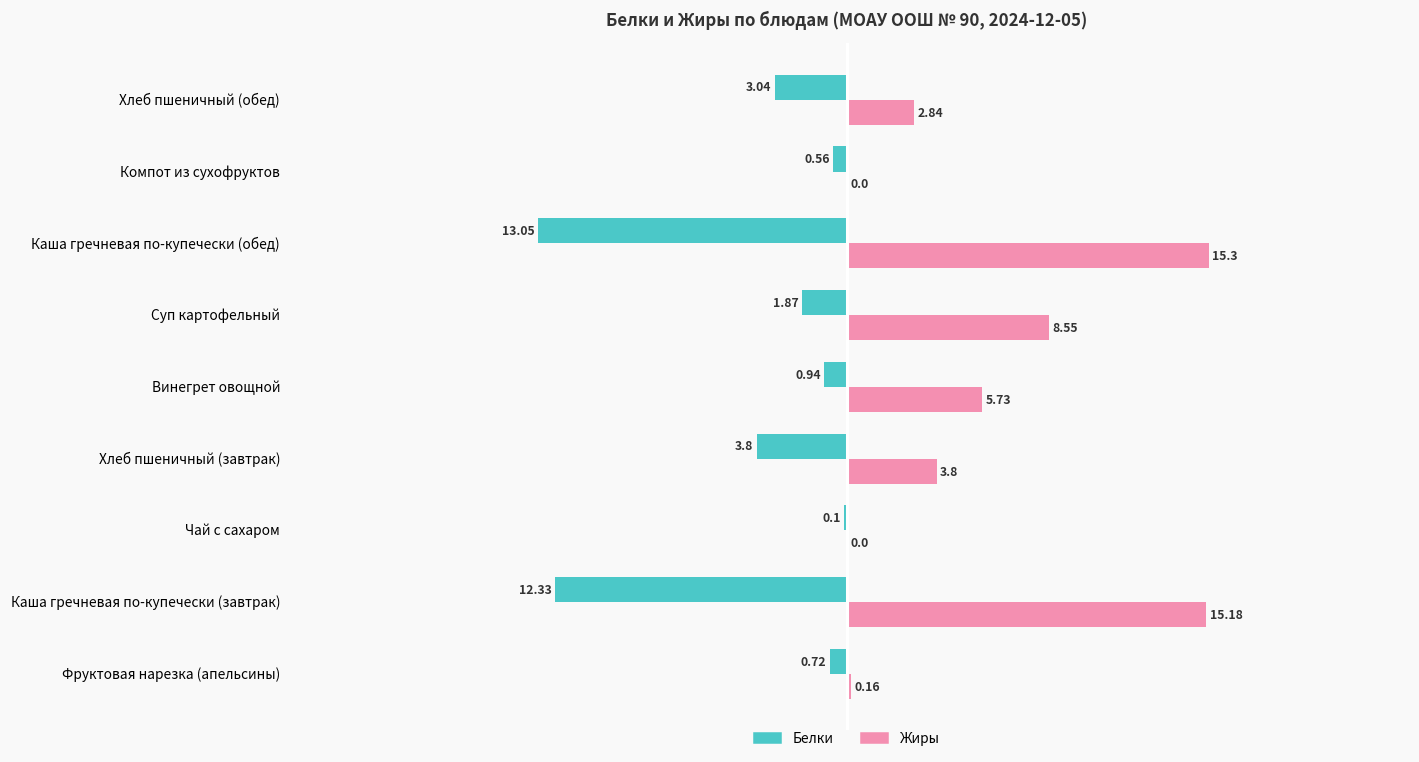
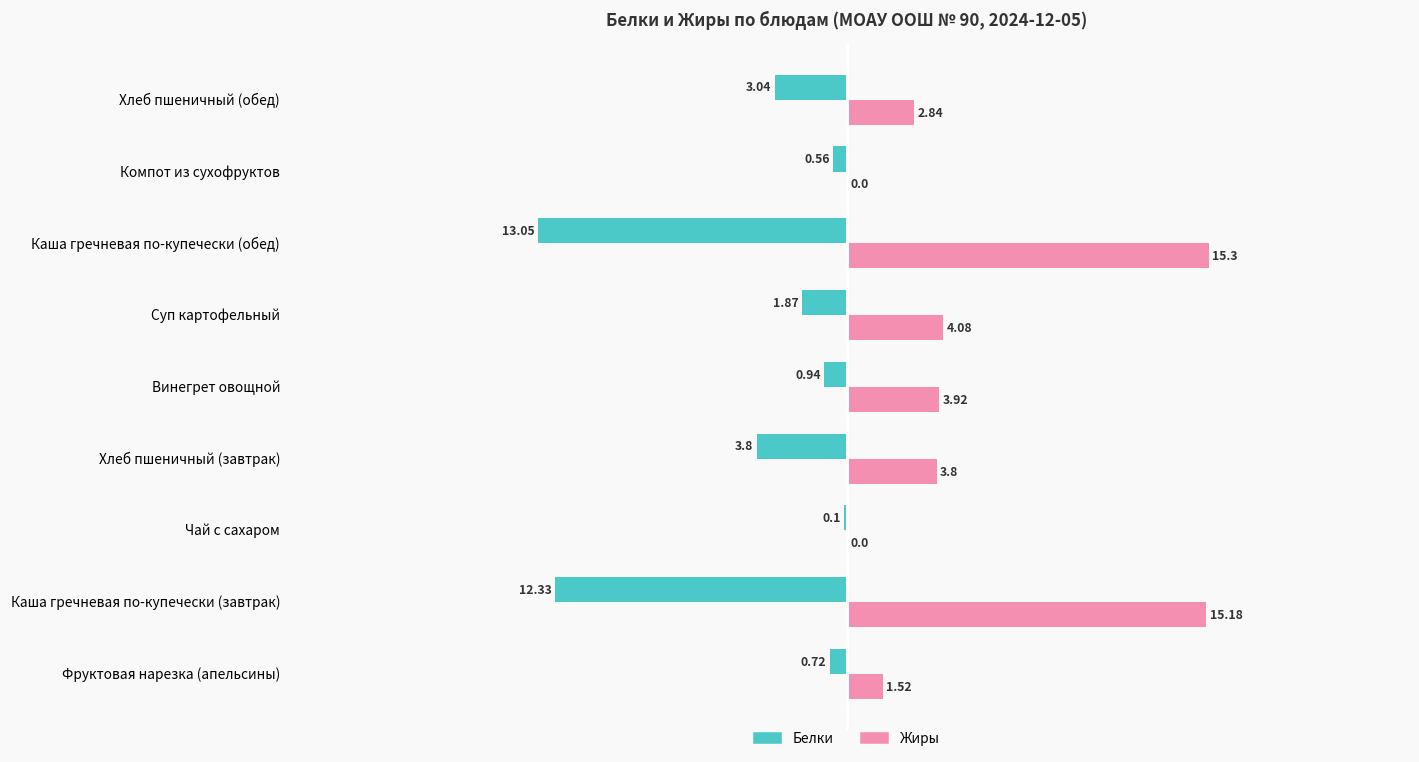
Жиры, Суп картофельный: 8.55 -> 4.08
Жиры, Винегрет овощной: 5.73 -> 3.92
Жиры, Фруктовая нарезка (апельсины): 0.16 -> 1.52
